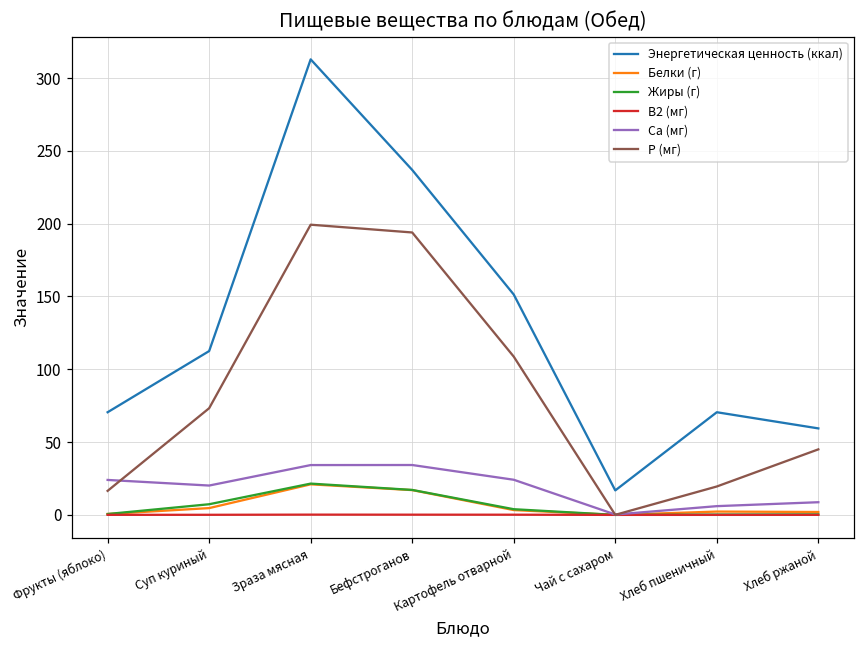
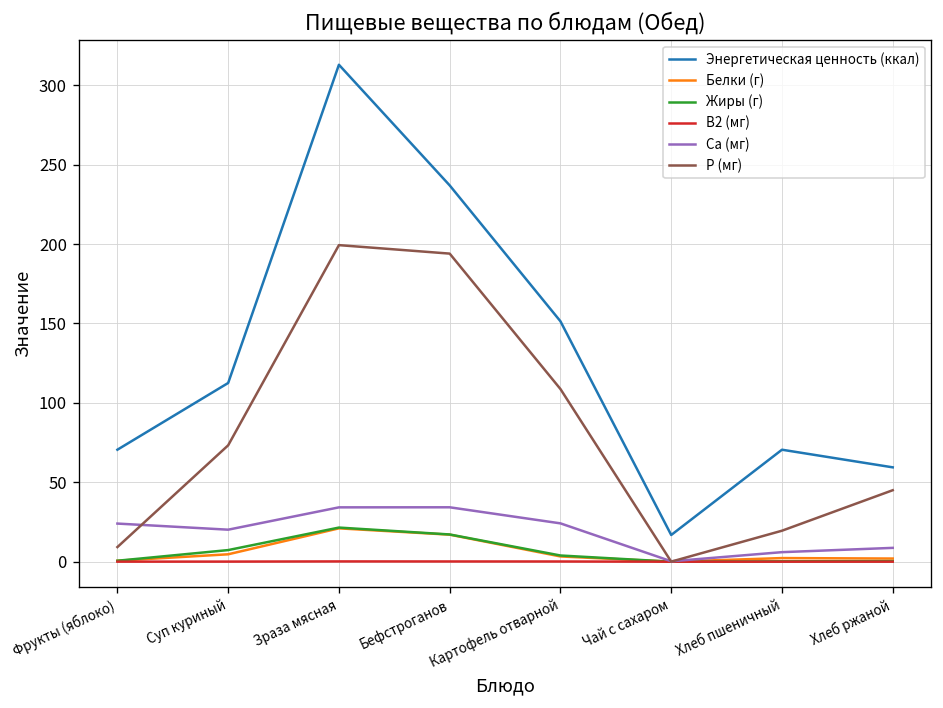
P (мг), Фрукты (яблоко): 17 -> 9
